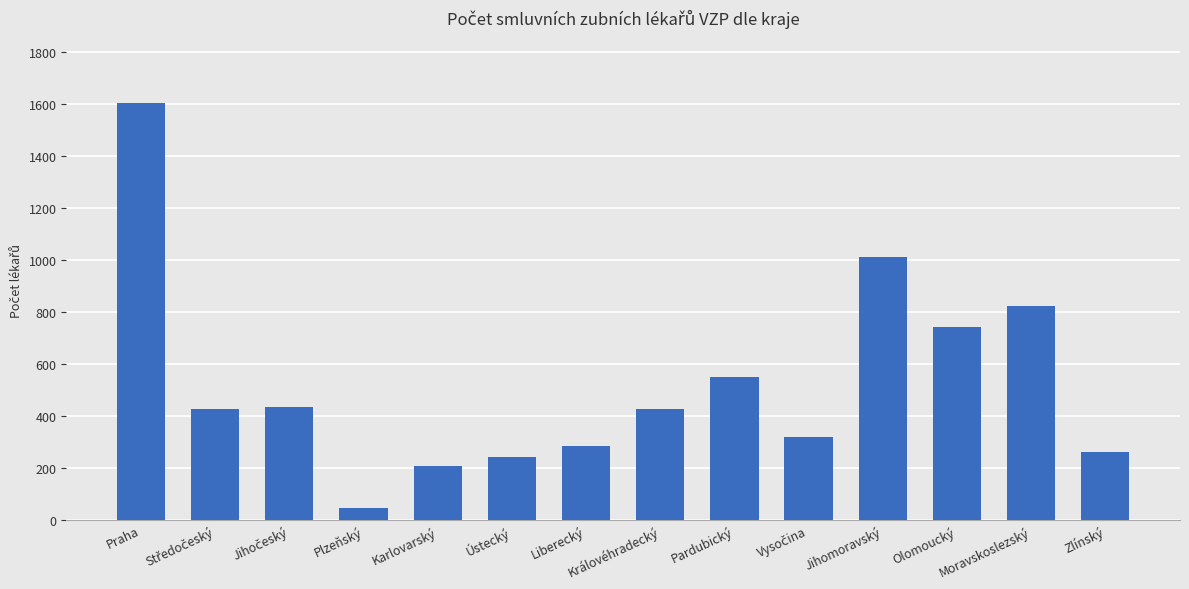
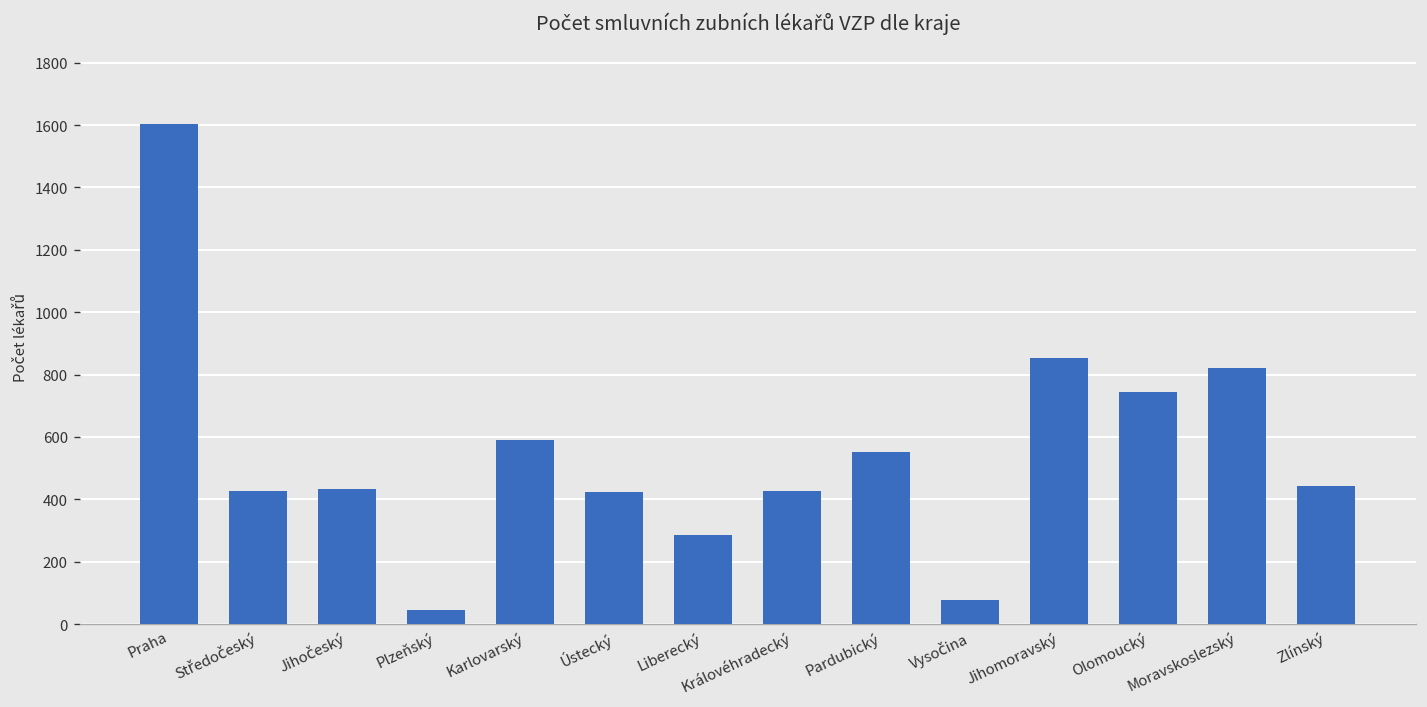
Karlovarský: 210 -> 590
Ústecký: 240 -> 420
Vysočina: 320 -> 80
Jihomoravský: 1010 -> 850
Zlínský: 260 -> 440
